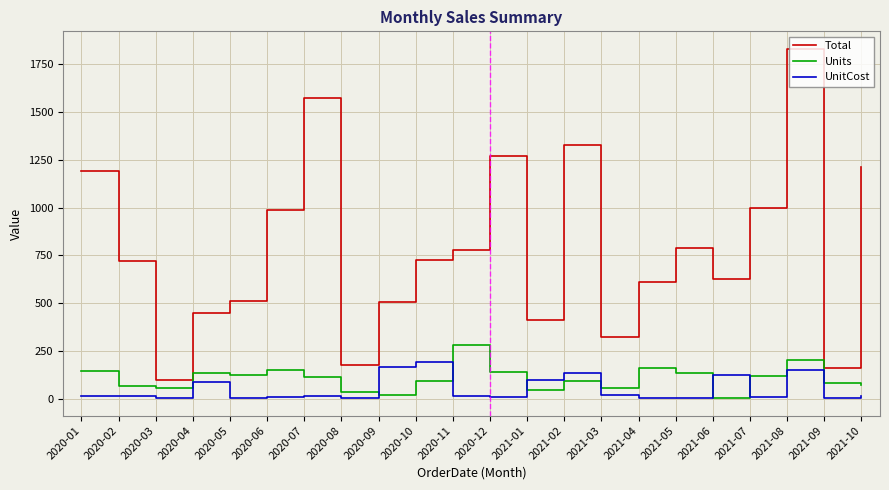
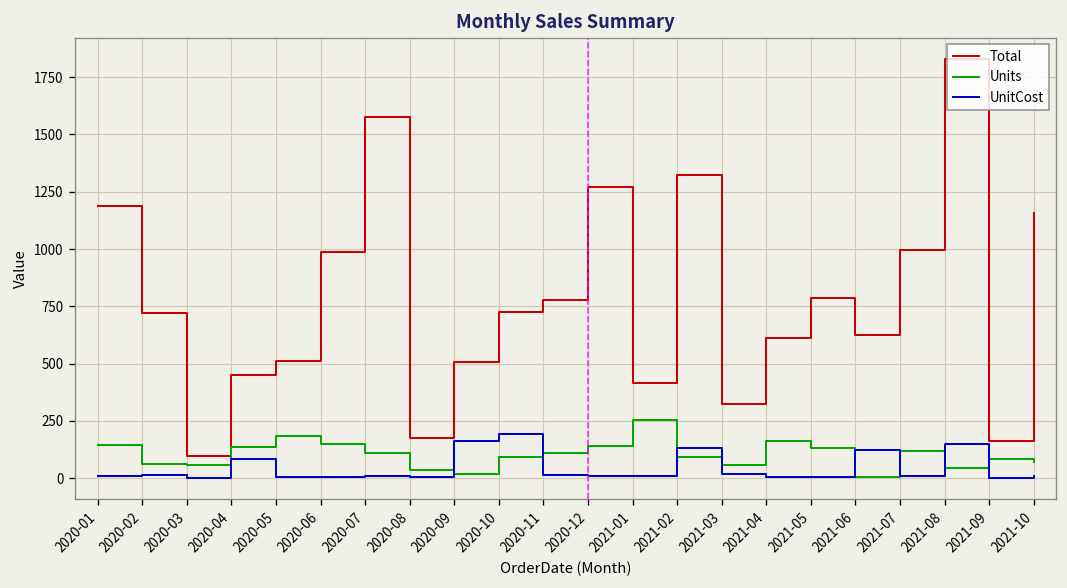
Units, 2020-05: 120 -> 190
Units, 2020-11: 280 -> 110
Units, 2021-01: 50 -> 250
UnitCost, 2021-01: 100 -> 10
Units, 2021-08: 200 -> 50
Total, 2021-10: 1210 -> 1160
